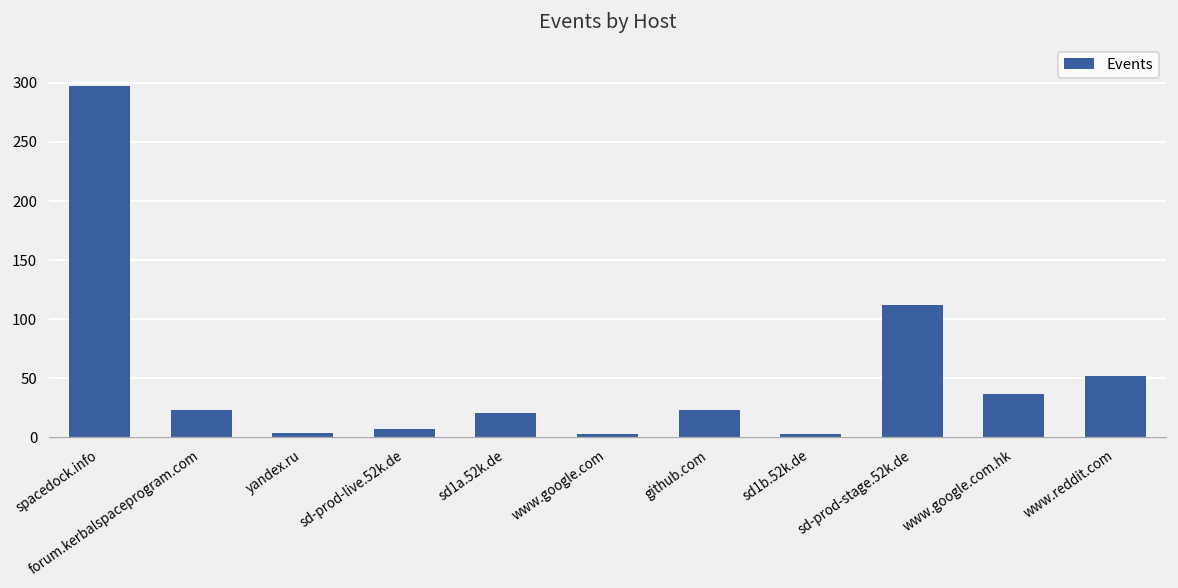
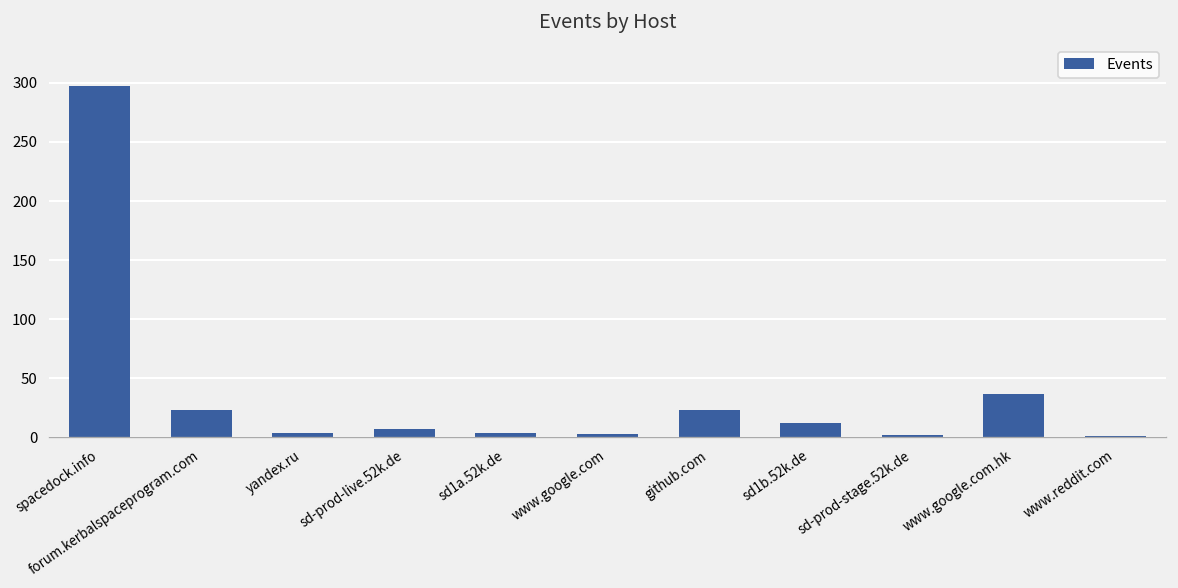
sd1a.52k.de: 20 -> 0
sd1b.52k.de: 0 -> 10
sd-prod-stage.52k.de: 110 -> 0
www.reddit.com: 50 -> 0
